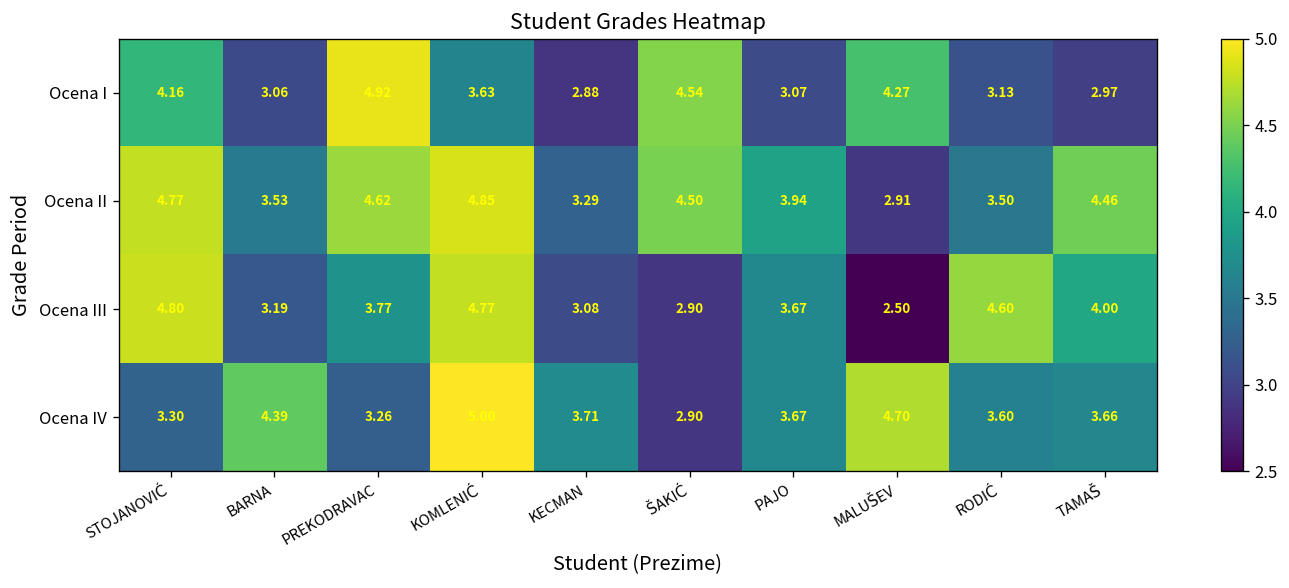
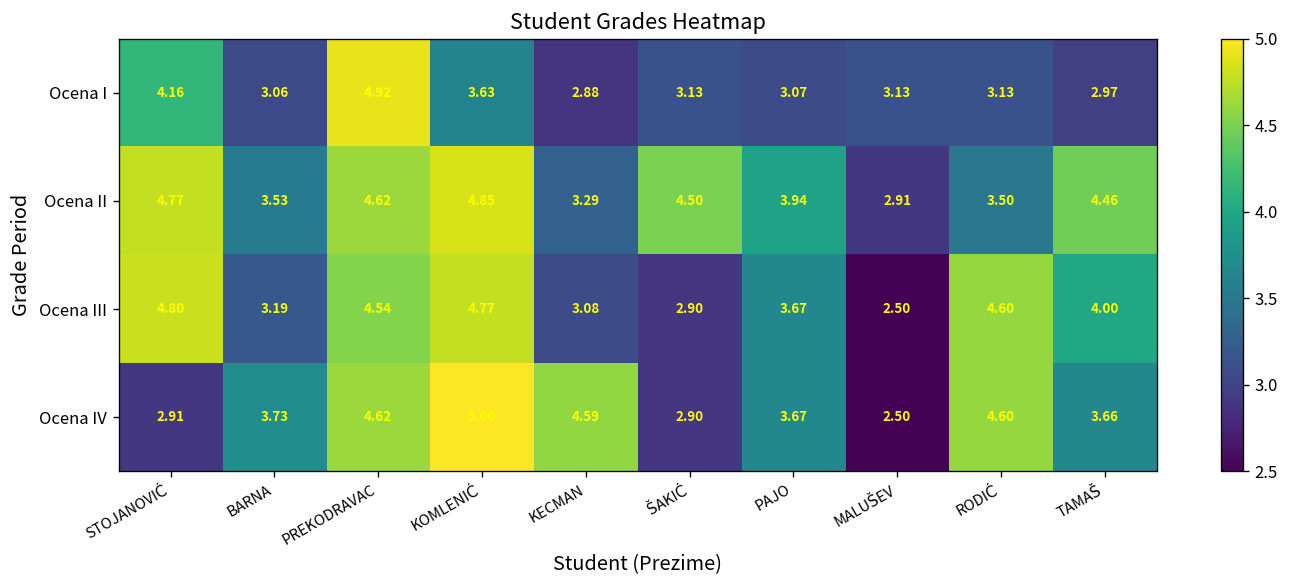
Ocena I, ŠAKIĆ: 4.54 -> 3.13
Ocena I, MALUŠEV: 4.27 -> 3.13
Ocena III, PREKODRAVAC: 3.77 -> 4.54
Ocena IV, STOJANOVIĆ: 3.30 -> 2.91
Ocena IV, BARNA: 4.39 -> 3.73
Ocena IV, PREKODRAVAC: 3.26 -> 4.62
Ocena IV, KECMAN: 3.71 -> 4.59
Ocena IV, MALUŠEV: 4.70 -> 2.50
Ocena IV, RODIĆ: 3.60 -> 4.60
